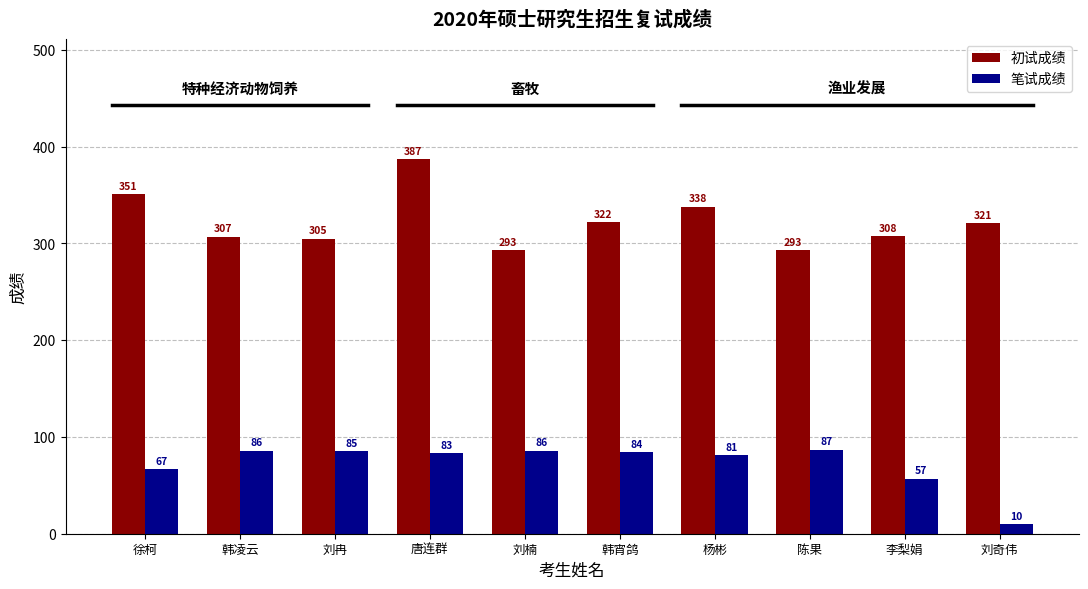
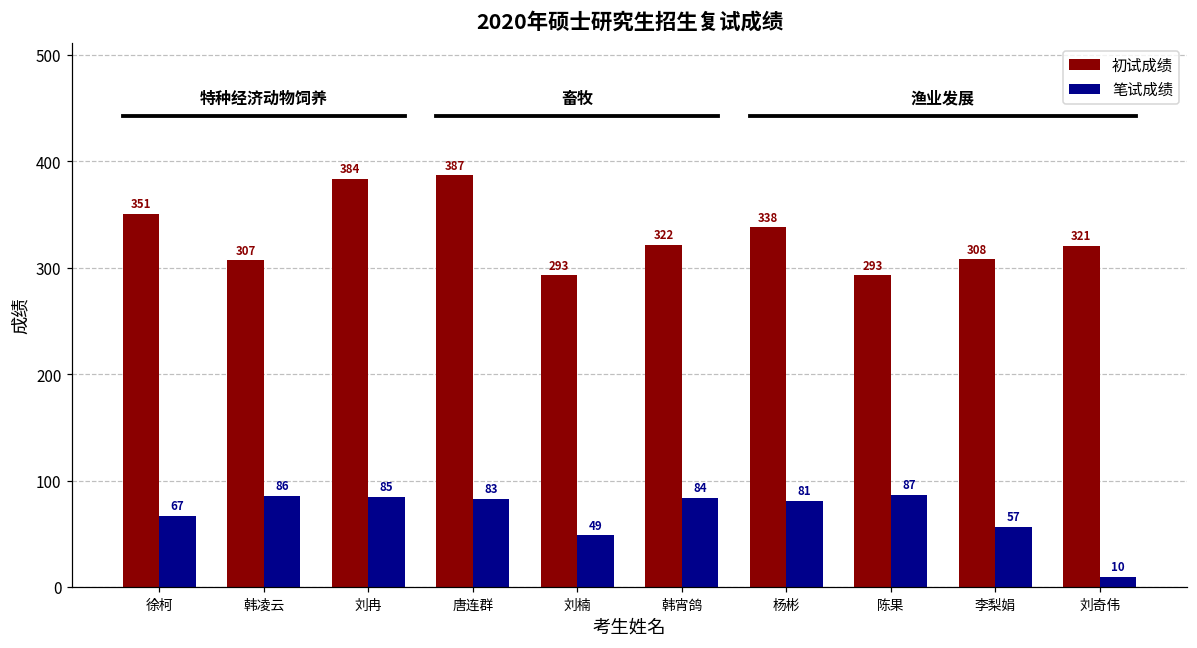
初试成绩, 刘冉: 305 -> 384
笔试成绩, 刘楠: 86 -> 49
